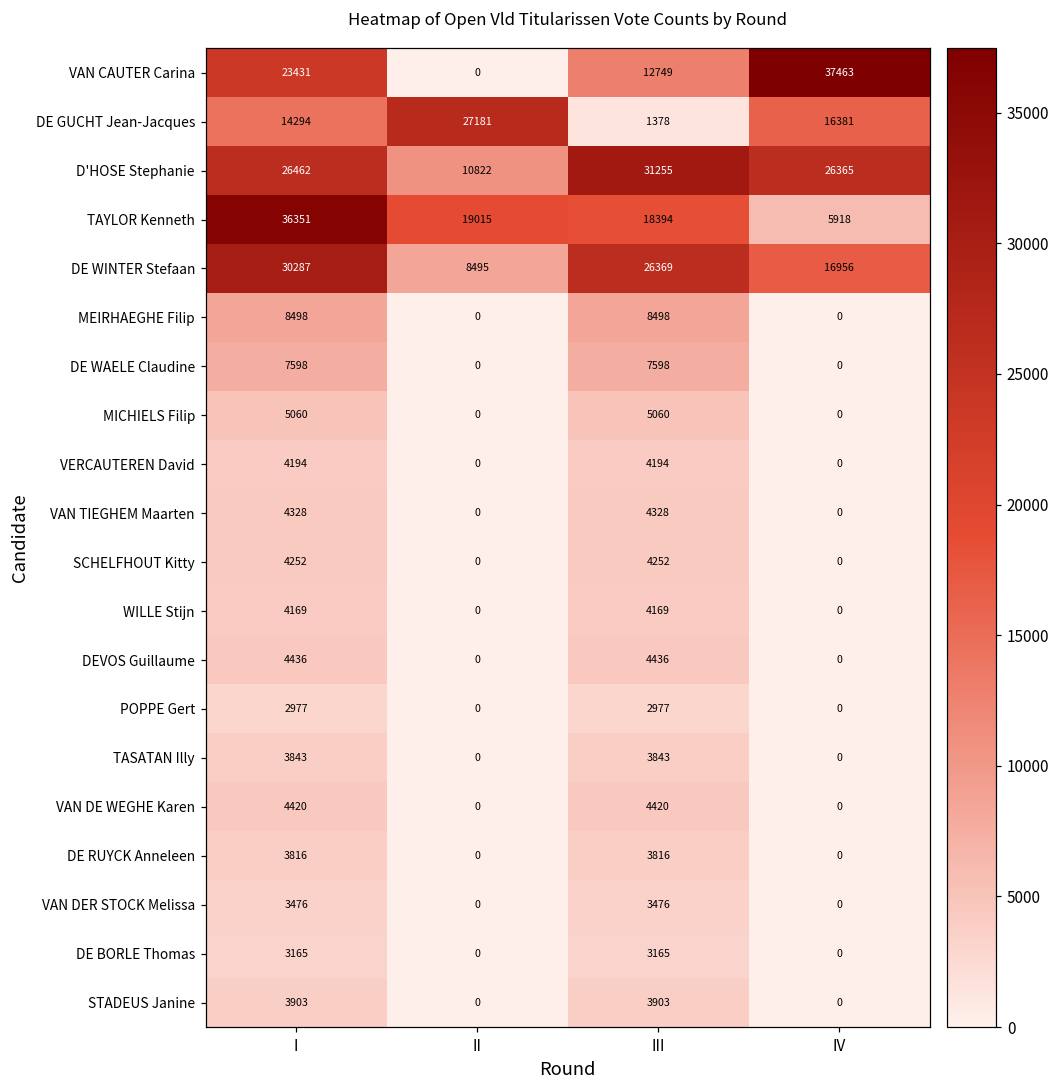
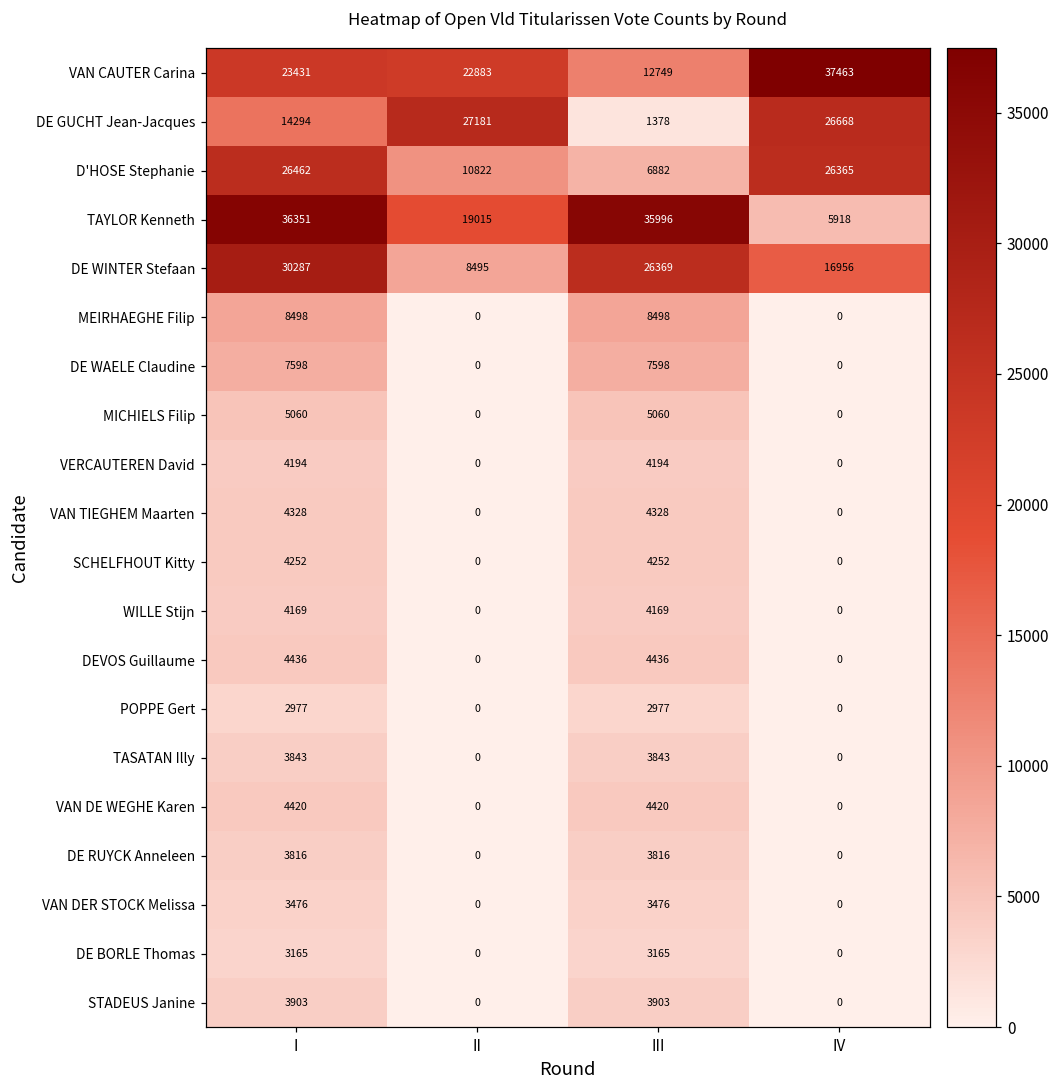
VAN CAUTER Carina, II: 0 -> 22883
DE GUCHT Jean-Jacques, IV: 16381 -> 26668
D'HOSE Stephanie, III: 31255 -> 6882
TAYLOR Kenneth, III: 18394 -> 35996
